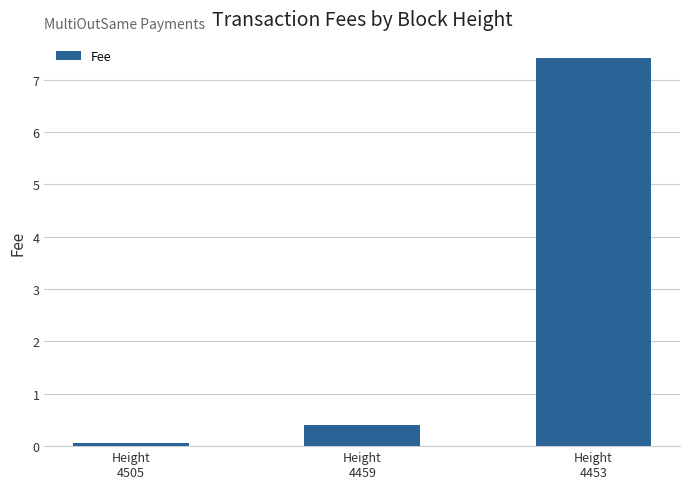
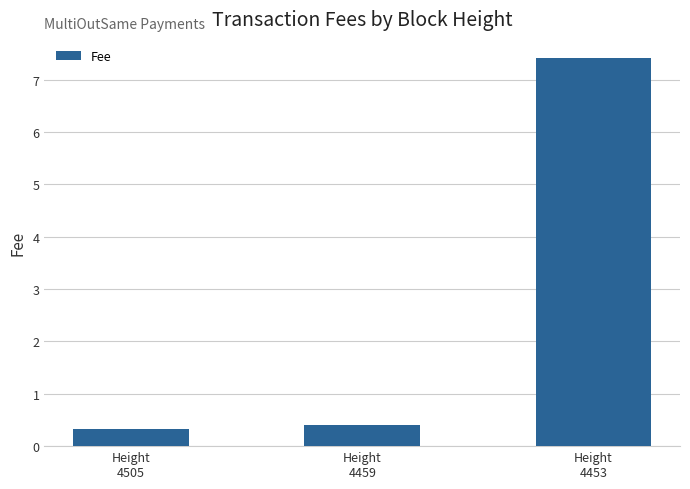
Height 4505: 0.1 -> 0.3
